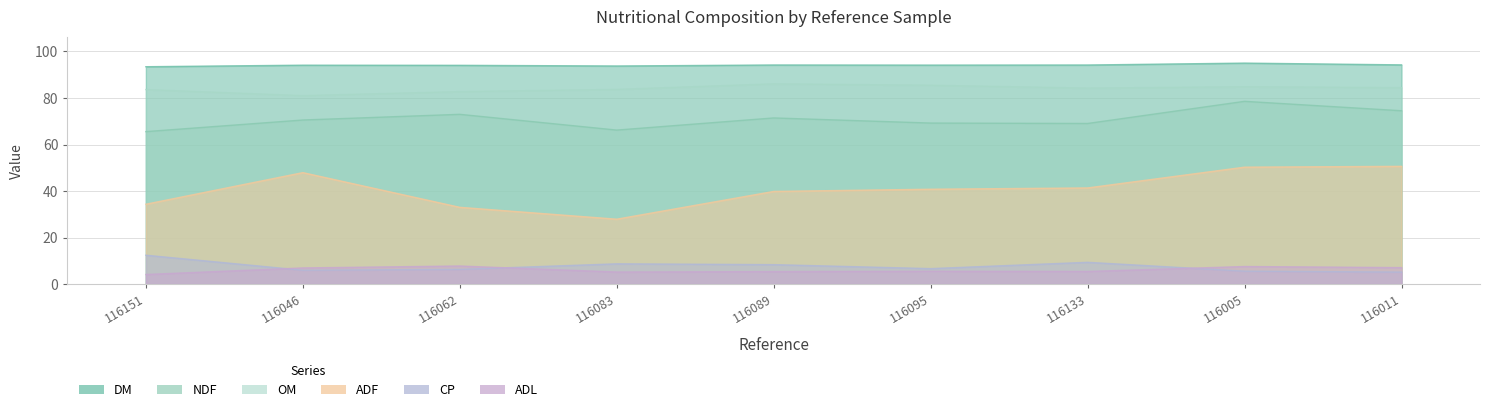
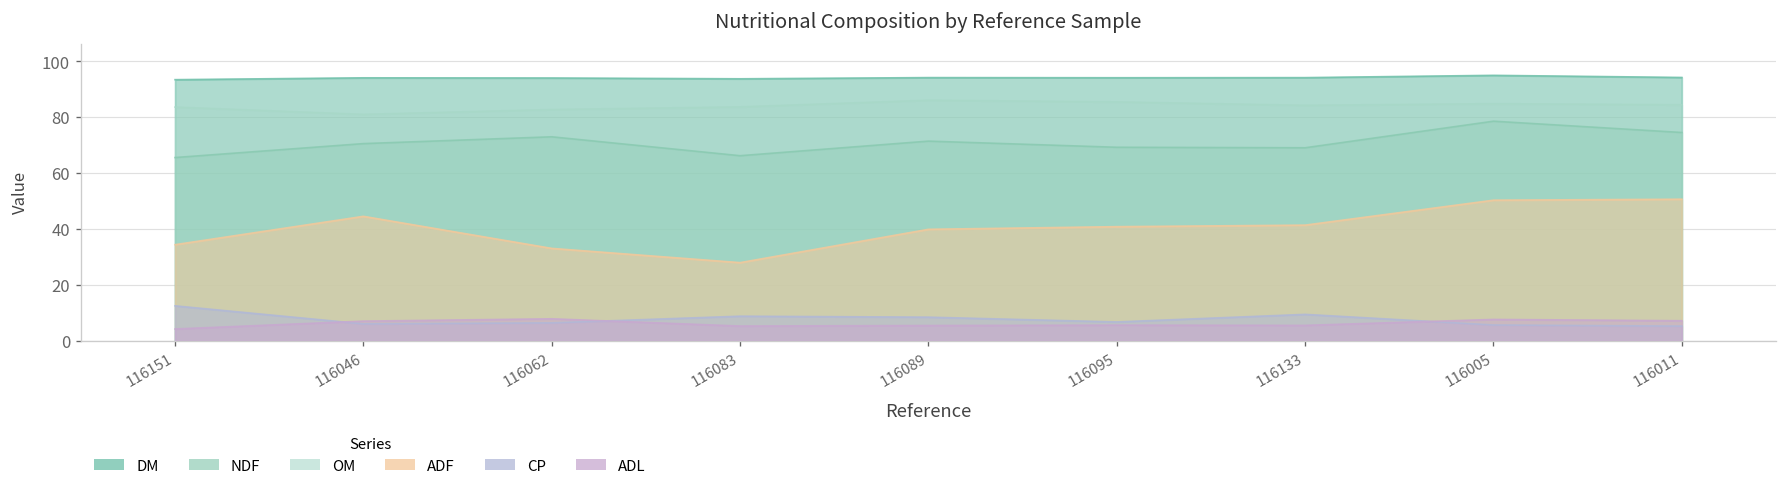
ADF, 116046: 48 -> 45
